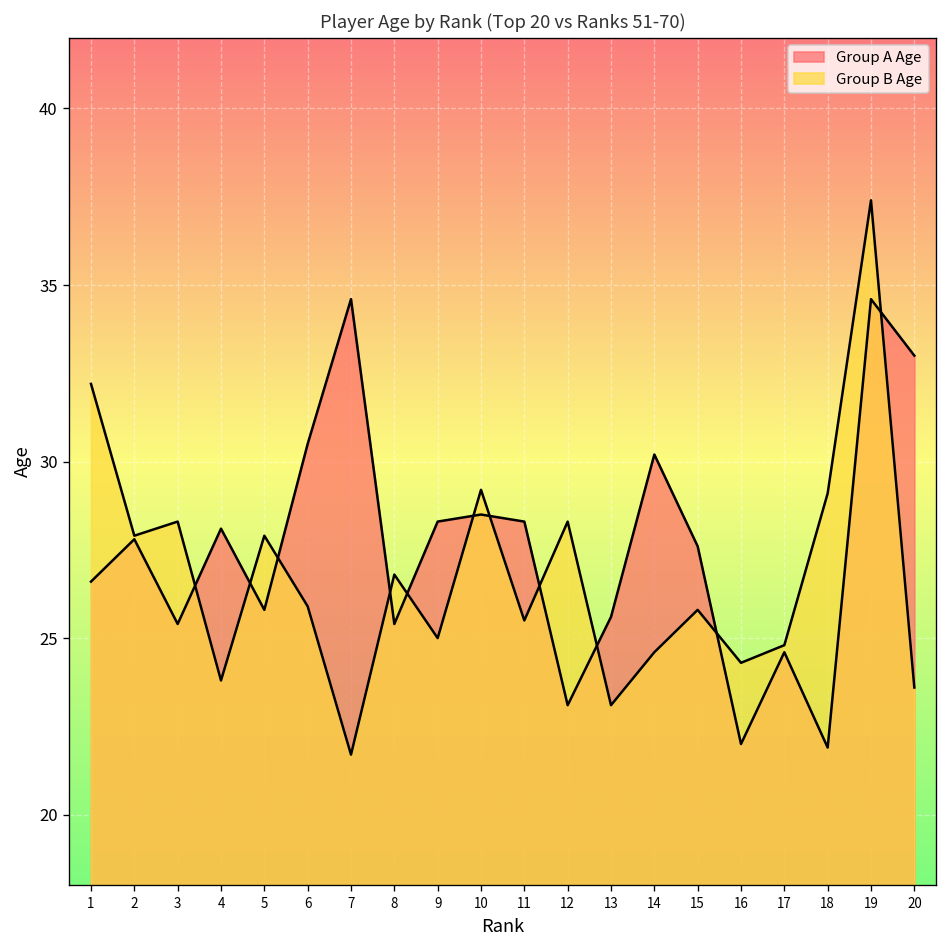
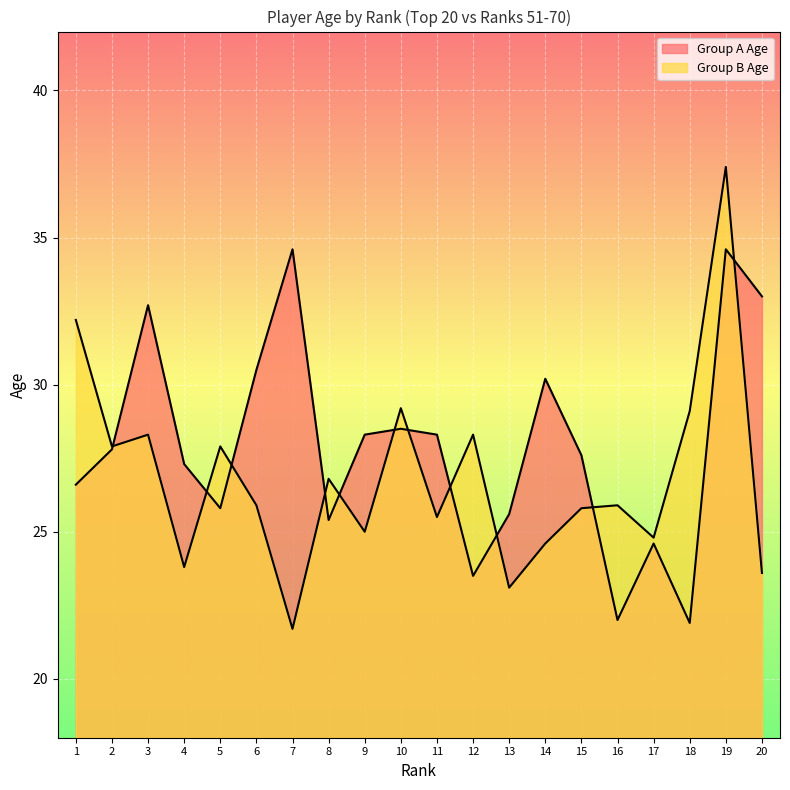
Group A Age, 3: 25.4 -> 32.7
Group A Age, 4: 28.1 -> 27.3
Group A Age, 12: 23.1 -> 23.5
Group B Age, 16: 24.3 -> 25.9
